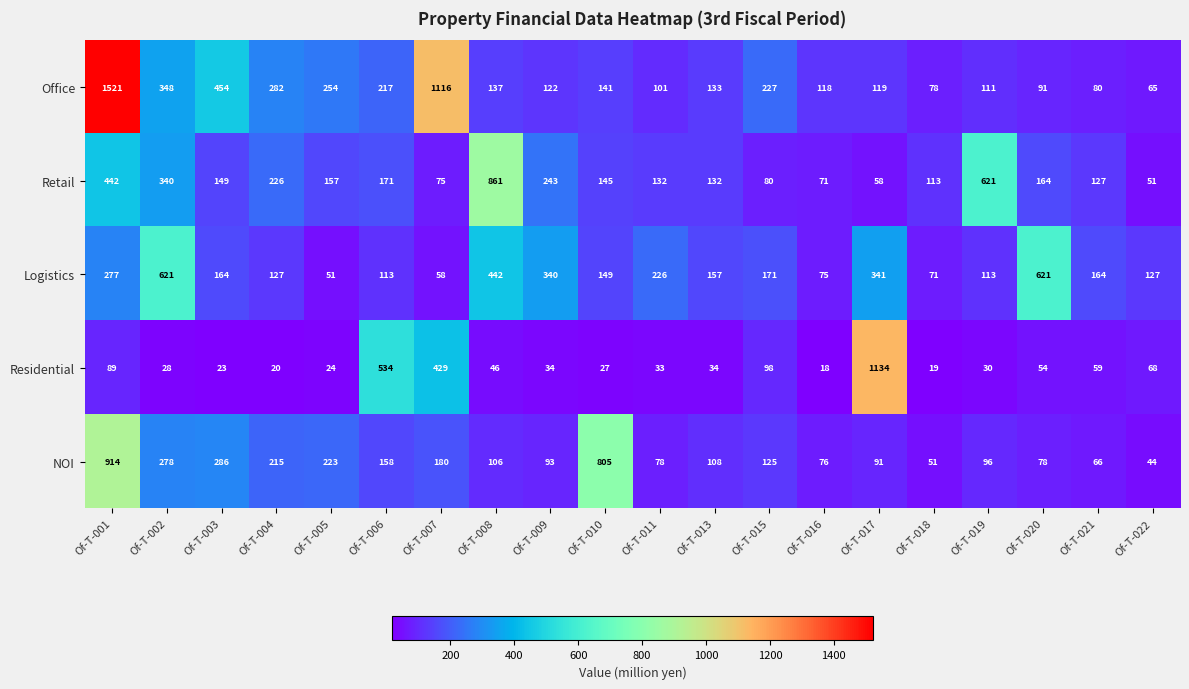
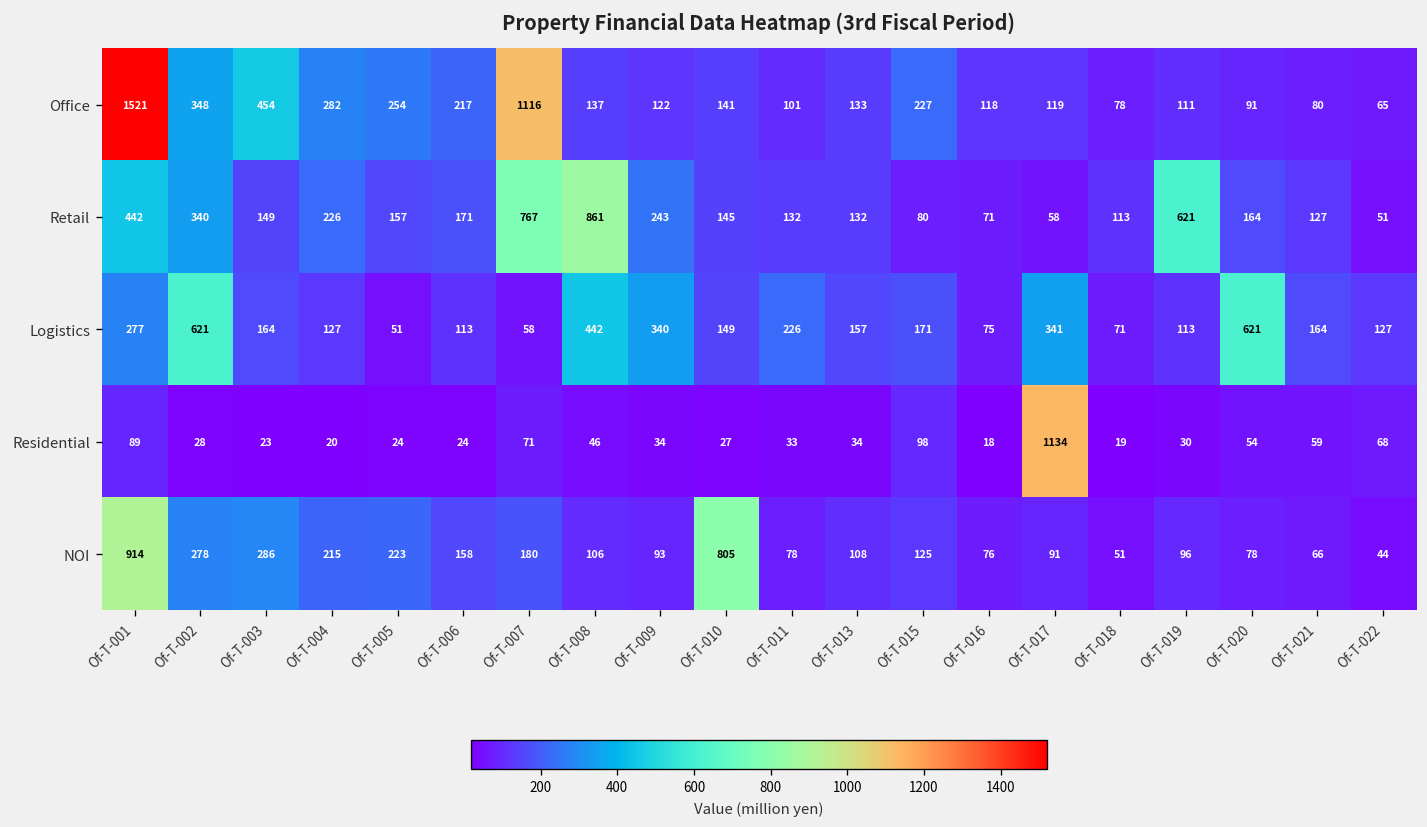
Retail, Of-T-007: 75 -> 767
Residential, Of-T-006: 534 -> 24
Residential, Of-T-007: 429 -> 71
